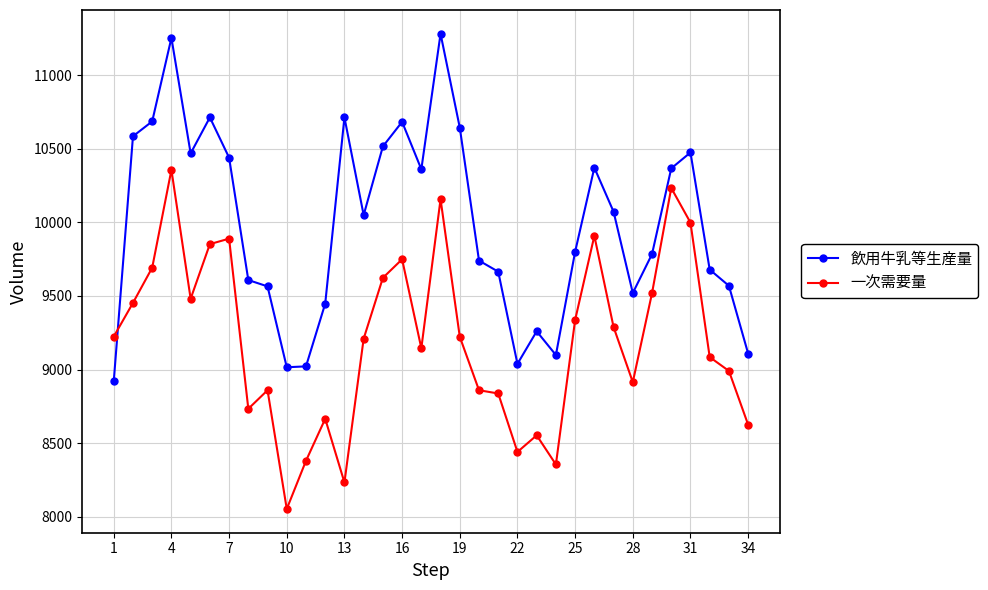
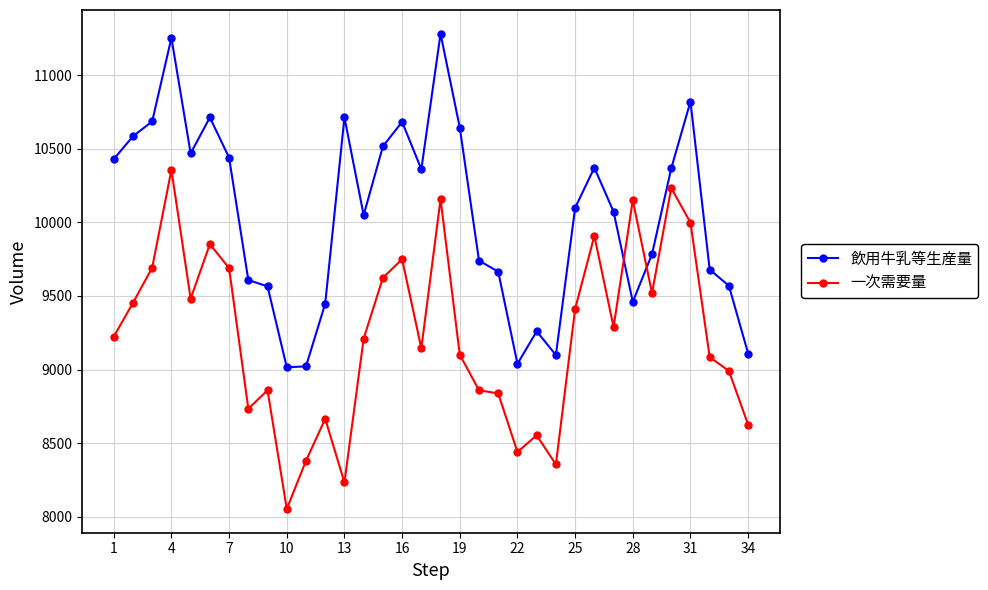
飲用牛乳等生産量, 1: 8920 -> 10430
一次需要量, 7: 9890 -> 9690
一次需要量, 19: 9220 -> 9100
飲用牛乳等生産量, 25: 9800 -> 10100
一次需要量, 25: 9340 -> 9410
飲用牛乳等生産量, 28: 9520 -> 9460
一次需要量, 28: 8920 -> 10150
飲用牛乳等生産量, 31: 10470 -> 10820
